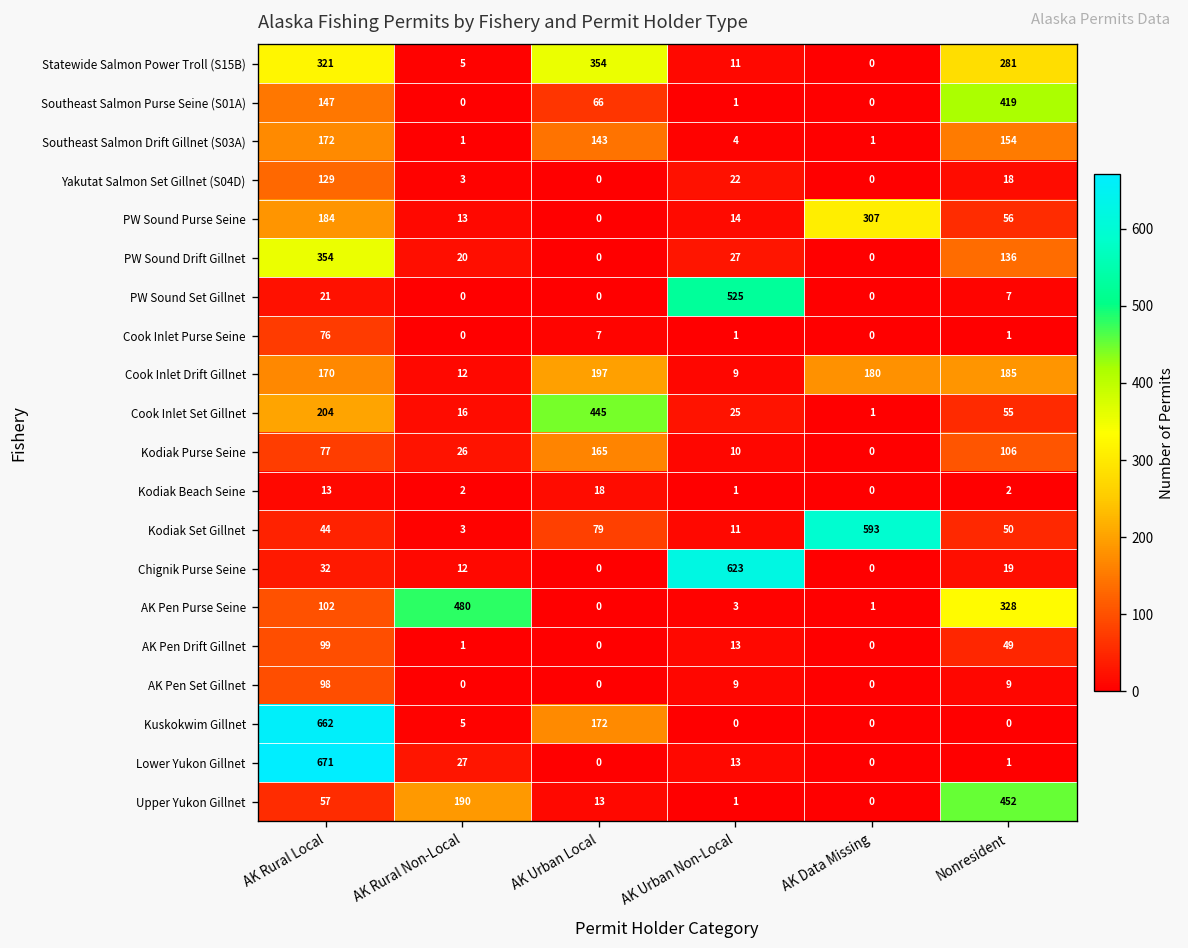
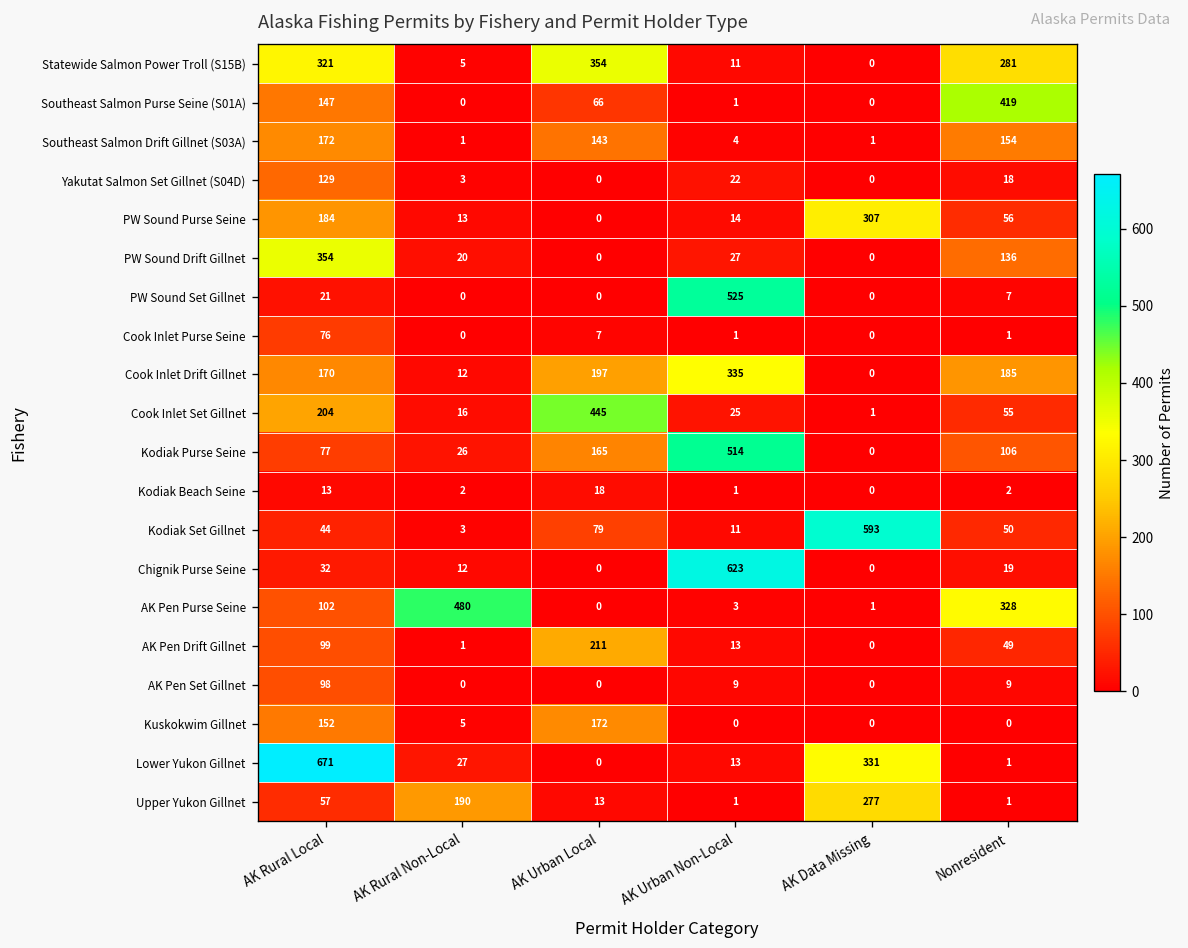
Cook Inlet Drift Gillnet, AK Urban Non-Local: 9 -> 335
Cook Inlet Drift Gillnet, AK Data Missing: 180 -> 0
Kodiak Purse Seine, AK Urban Non-Local: 10 -> 514
AK Pen Drift Gillnet, AK Urban Local: 0 -> 211
Kuskokwim Gillnet, AK Rural Local: 662 -> 152
Lower Yukon Gillnet, AK Data Missing: 0 -> 331
Upper Yukon Gillnet, AK Data Missing: 0 -> 277
Upper Yukon Gillnet, Nonresident: 452 -> 1
